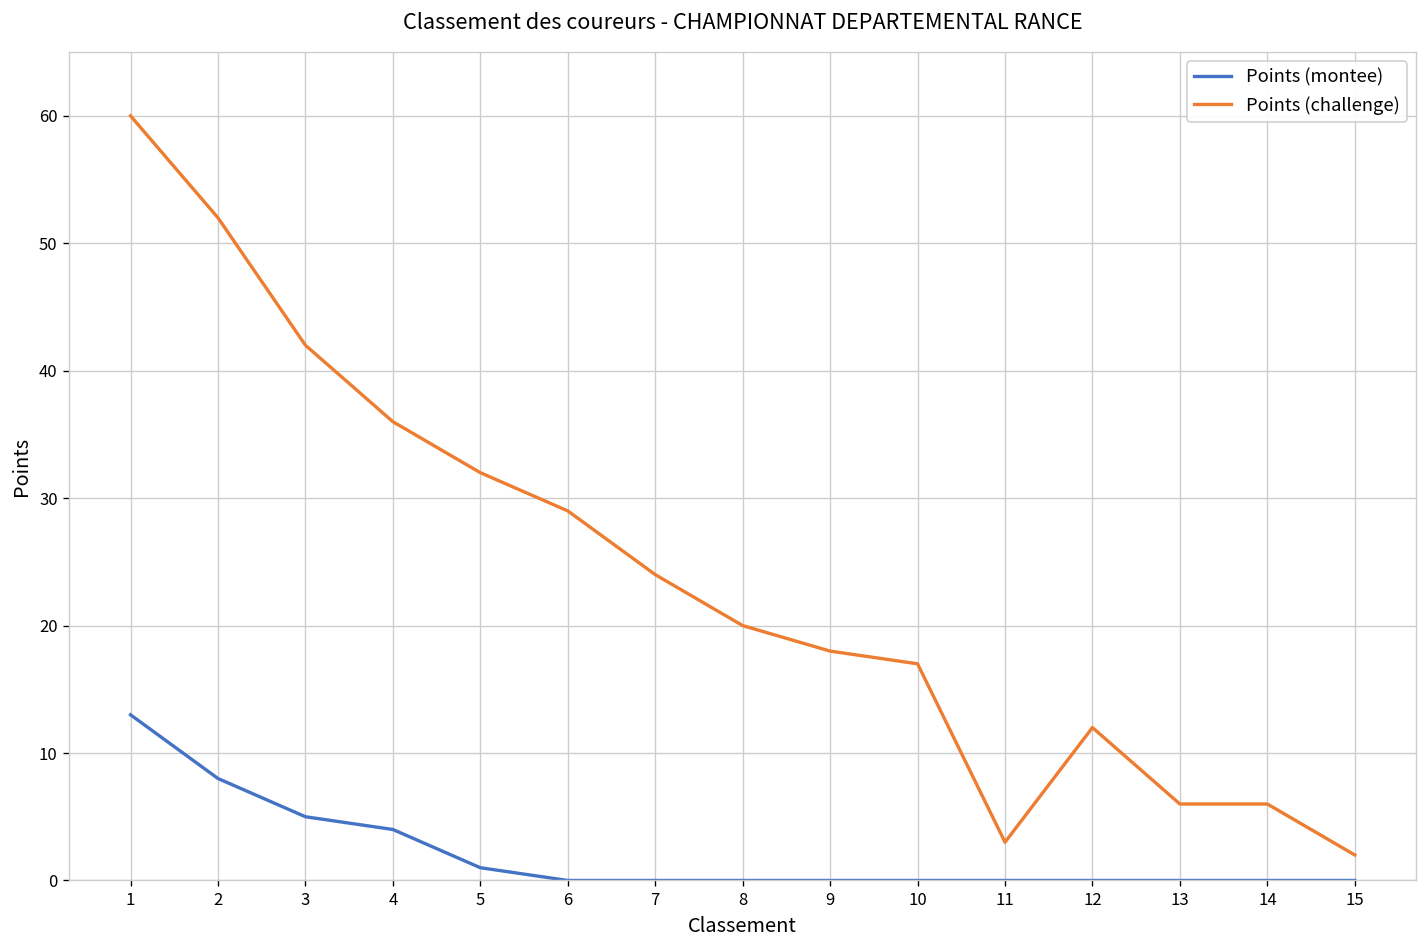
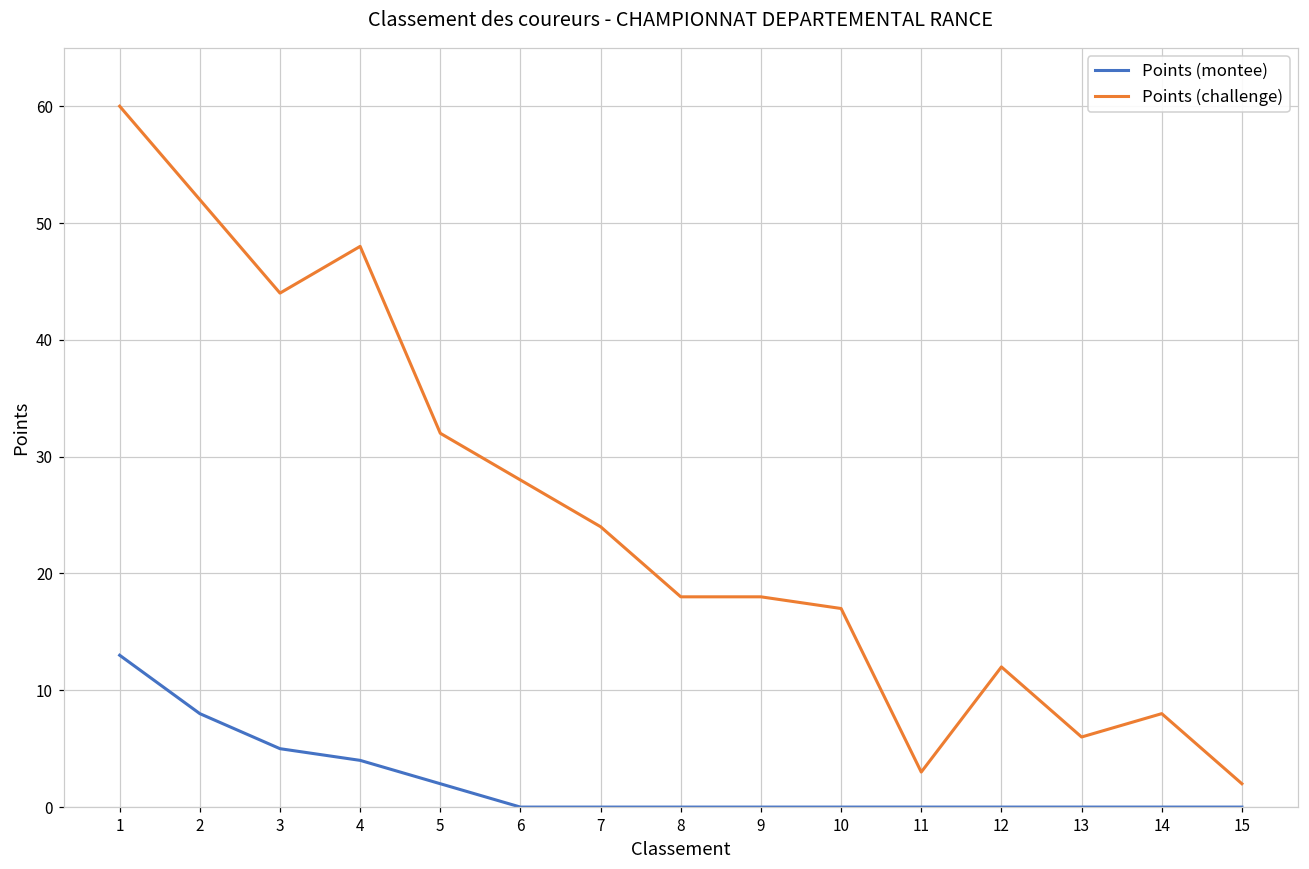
Points (challenge), 3: 42 -> 44
Points (challenge), 4: 36 -> 48
Points (montee), 5: 1 -> 2
Points (challenge), 6: 29 -> 28
Points (challenge), 8: 20 -> 18
Points (challenge), 14: 6 -> 8
